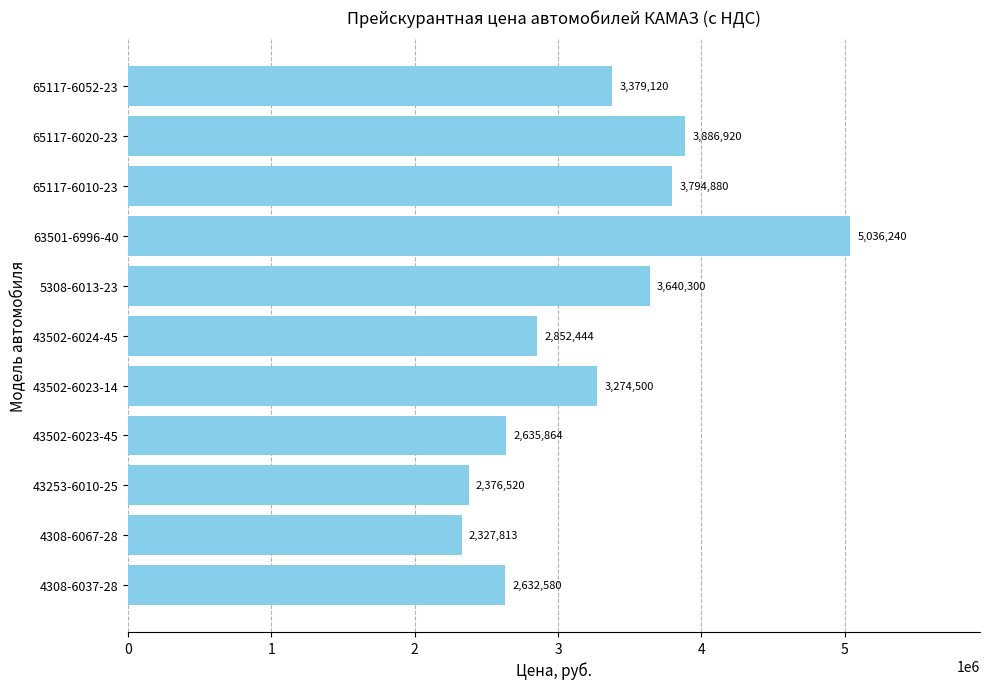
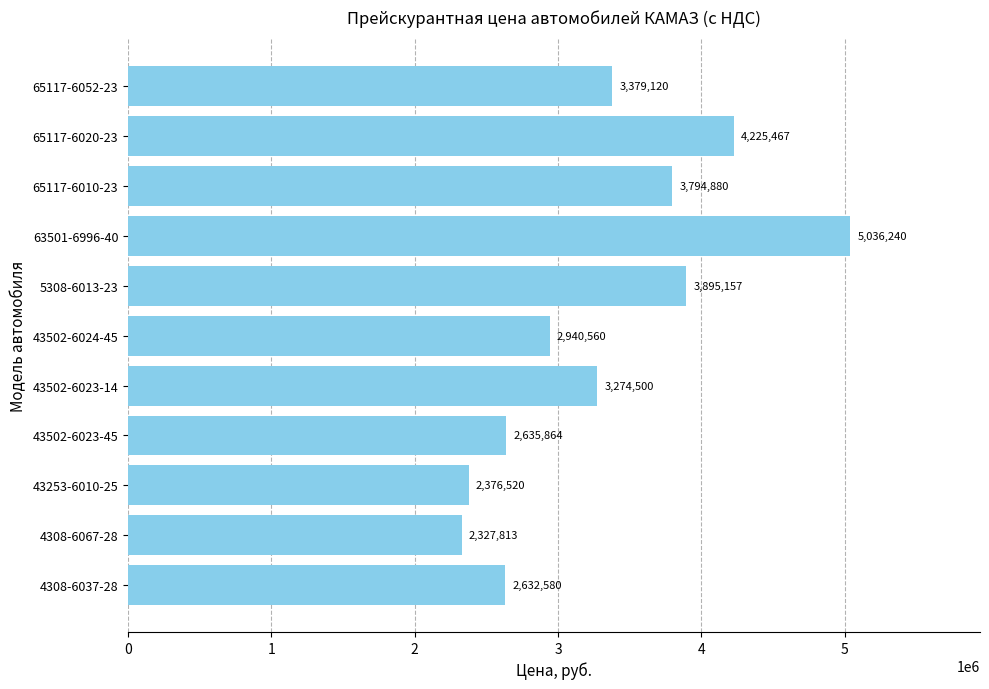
65117-6020-23: 3,886,920 -> 4,225,467
5308-6013-23: 3,640,300 -> 3,895,157
43502-6024-45: 2,852,444 -> 2,940,560
